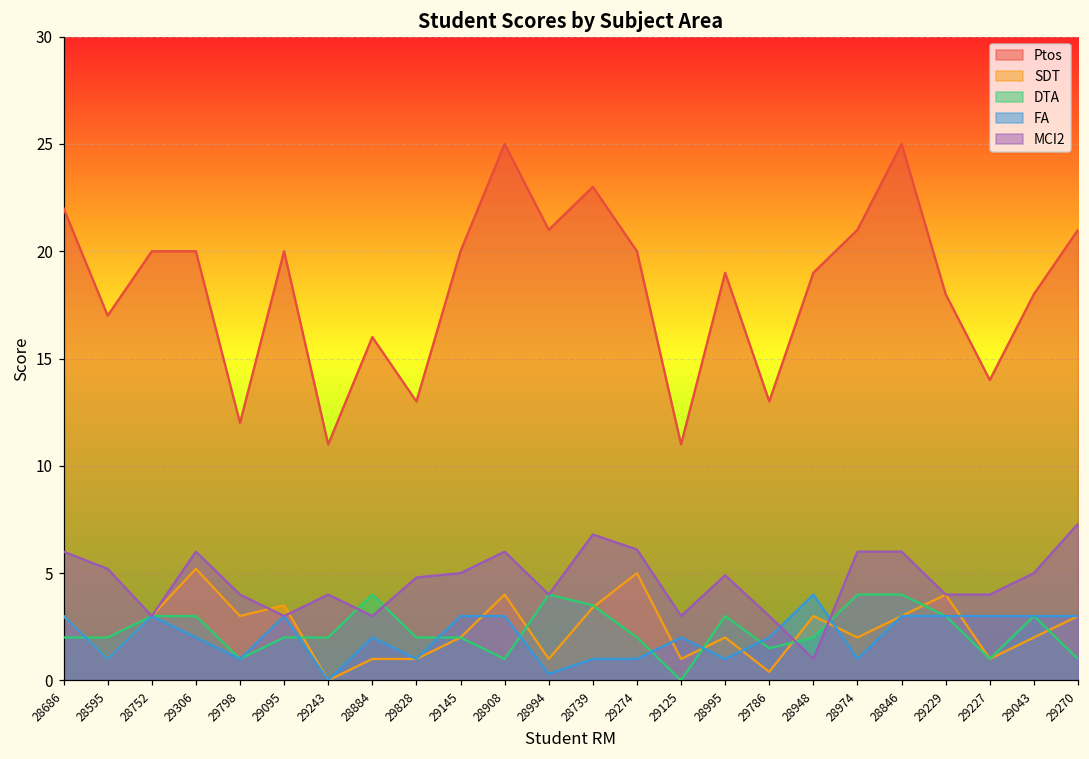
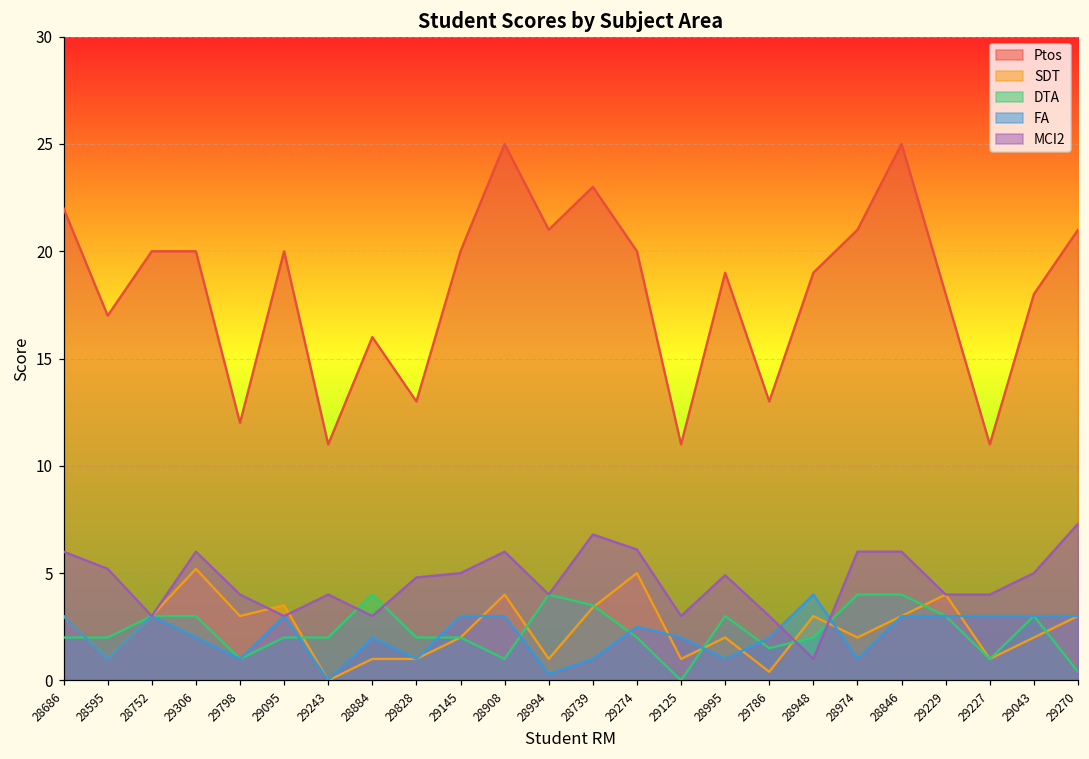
FA, 29274: 1.0 -> 2.5
Ptos, 29227: 14 -> 11
DTA, 29270: 1.0 -> 0.4
